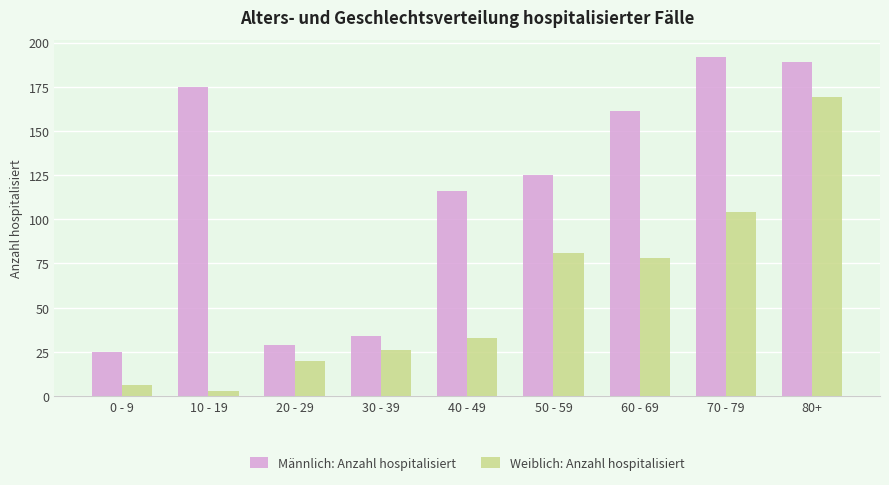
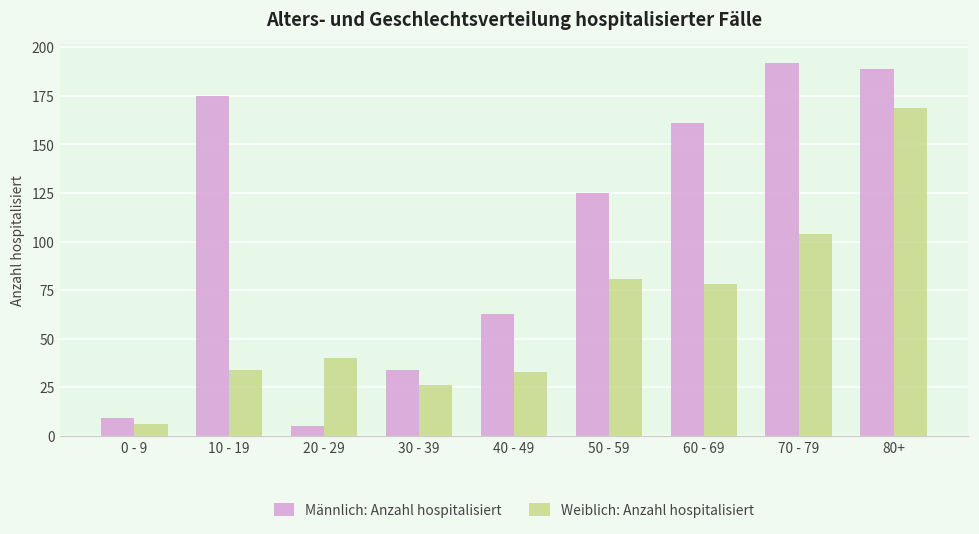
Männlich: Anzahl hospitalisiert, 0 - 9: 25 -> 9
Weiblich: Anzahl hospitalisiert, 10 - 19: 3 -> 34
Männlich: Anzahl hospitalisiert, 20 - 29: 29 -> 5
Weiblich: Anzahl hospitalisiert, 20 - 29: 20 -> 40
Männlich: Anzahl hospitalisiert, 40 - 49: 116 -> 63
